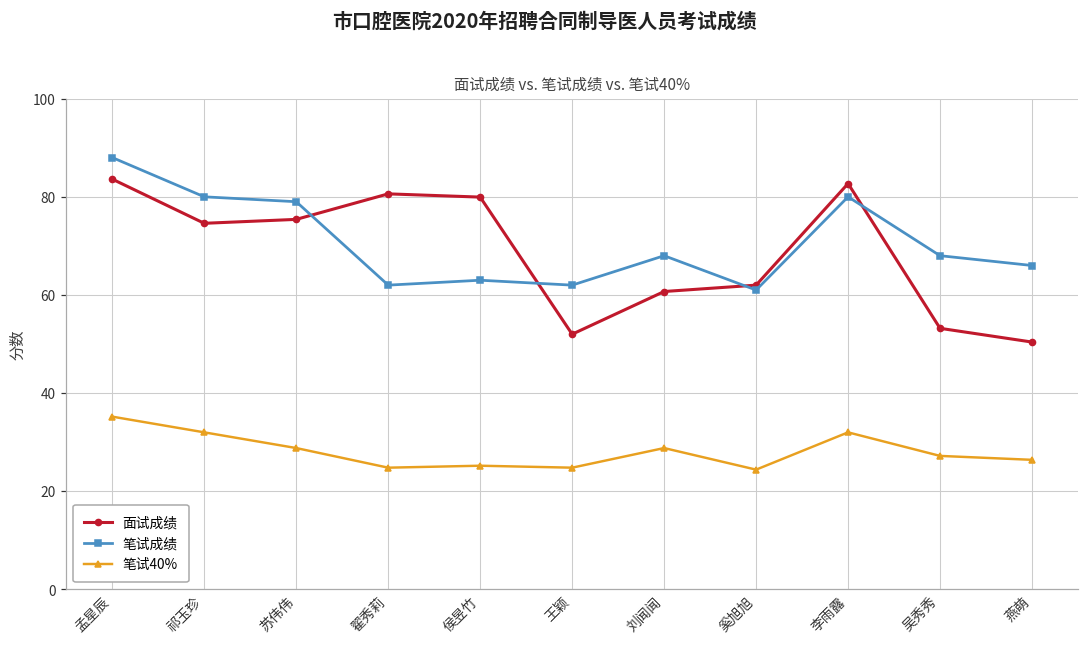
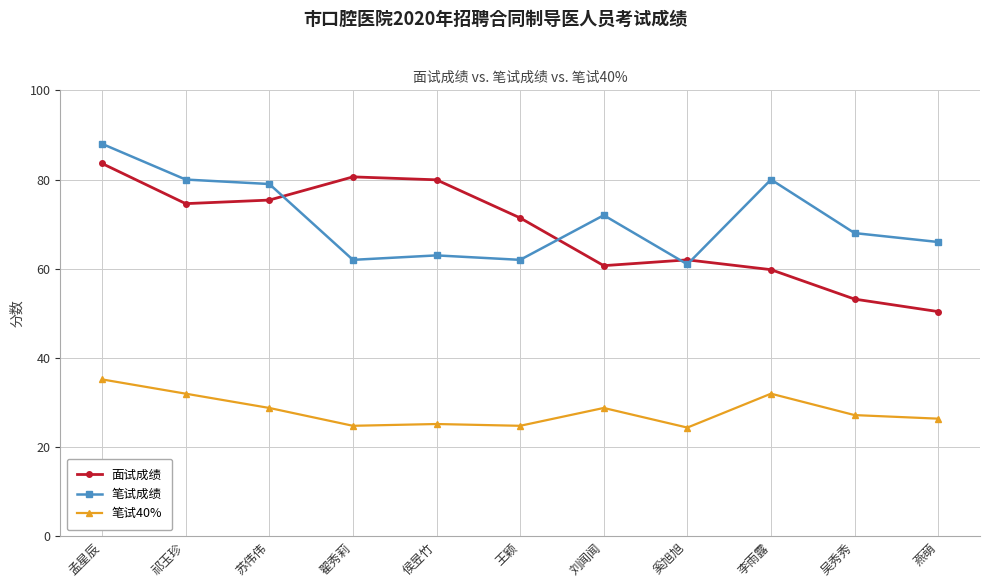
面试成绩, 王颖: 52 -> 71
笔试成绩, 刘闻闻: 68 -> 72
面试成绩, 李雨露: 83 -> 60
